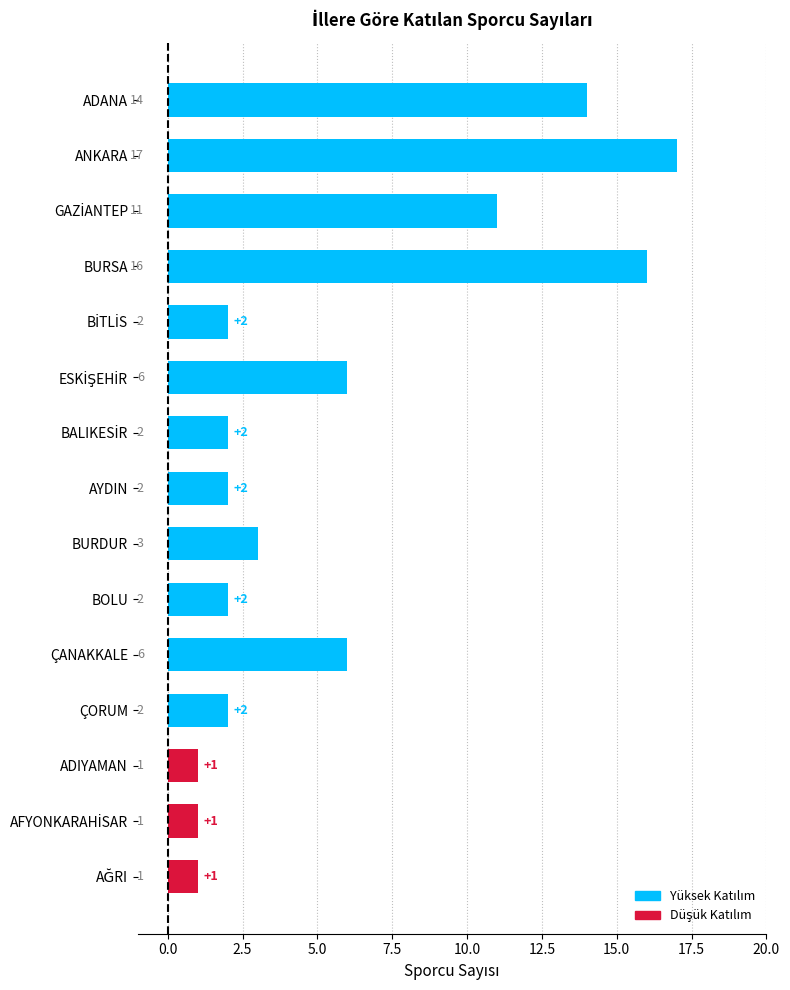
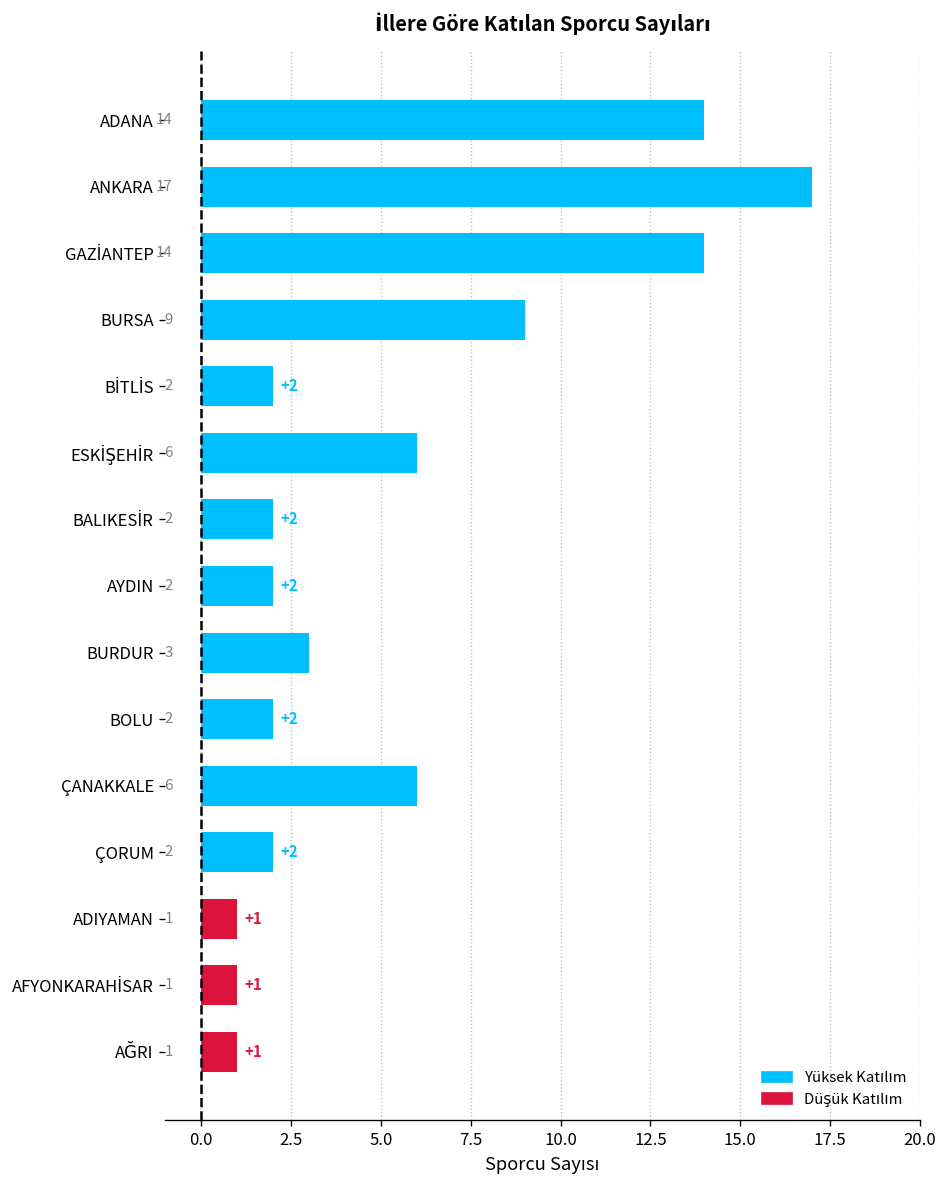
GAZİANTEP: 11 -> 14
BURSA: 16 -> 9
